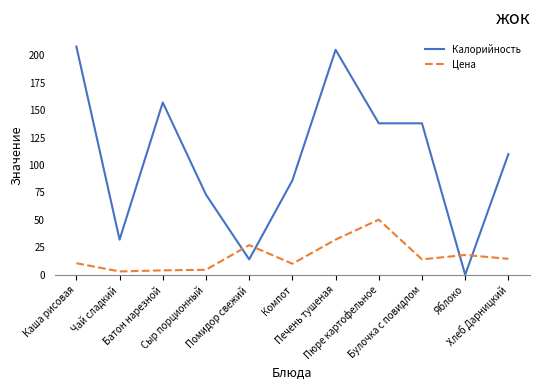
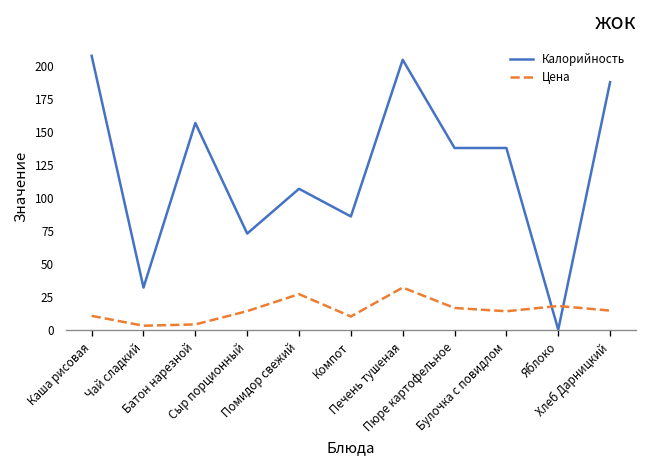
Цена, Сыр порционный: 5 -> 14
Калорийность, Помидор свежий: 14 -> 107
Цена, Пюре картофельное: 50 -> 17
Калорийность, Хлеб Дарницкий: 110 -> 188
